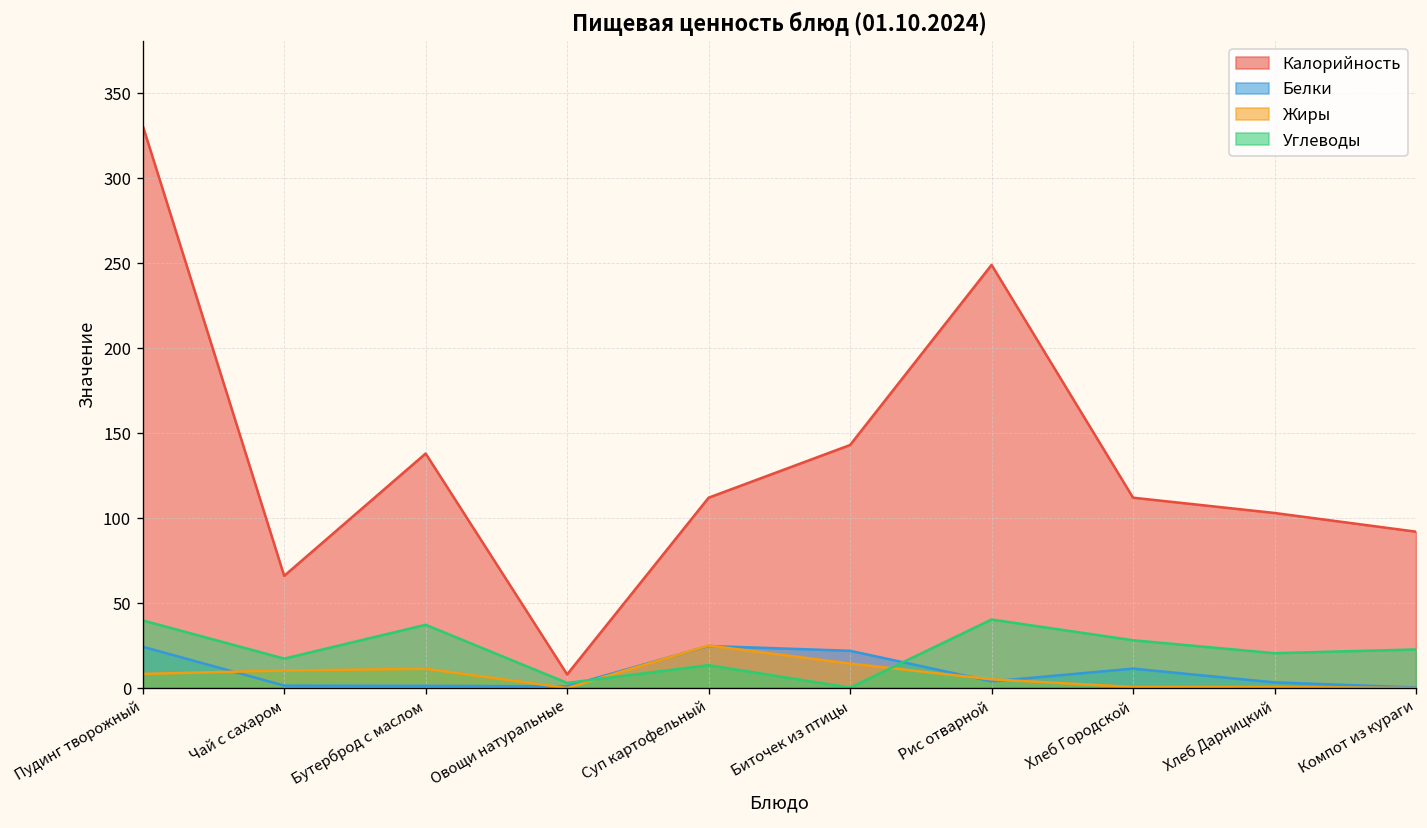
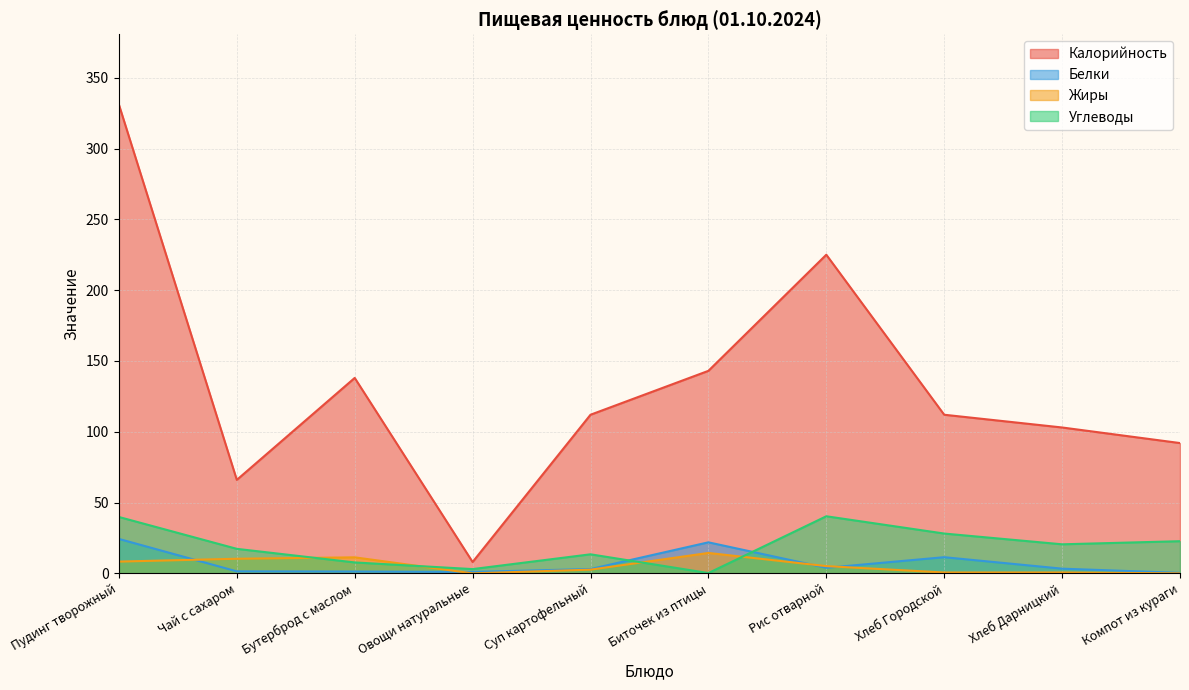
Углеводы, Бутерброд с маслом: 37 -> 8
Белки, Суп картофельный: 25 -> 3
Жиры, Суп картофельный: 25 -> 3
Калорийность, Рис отварной: 249 -> 225
